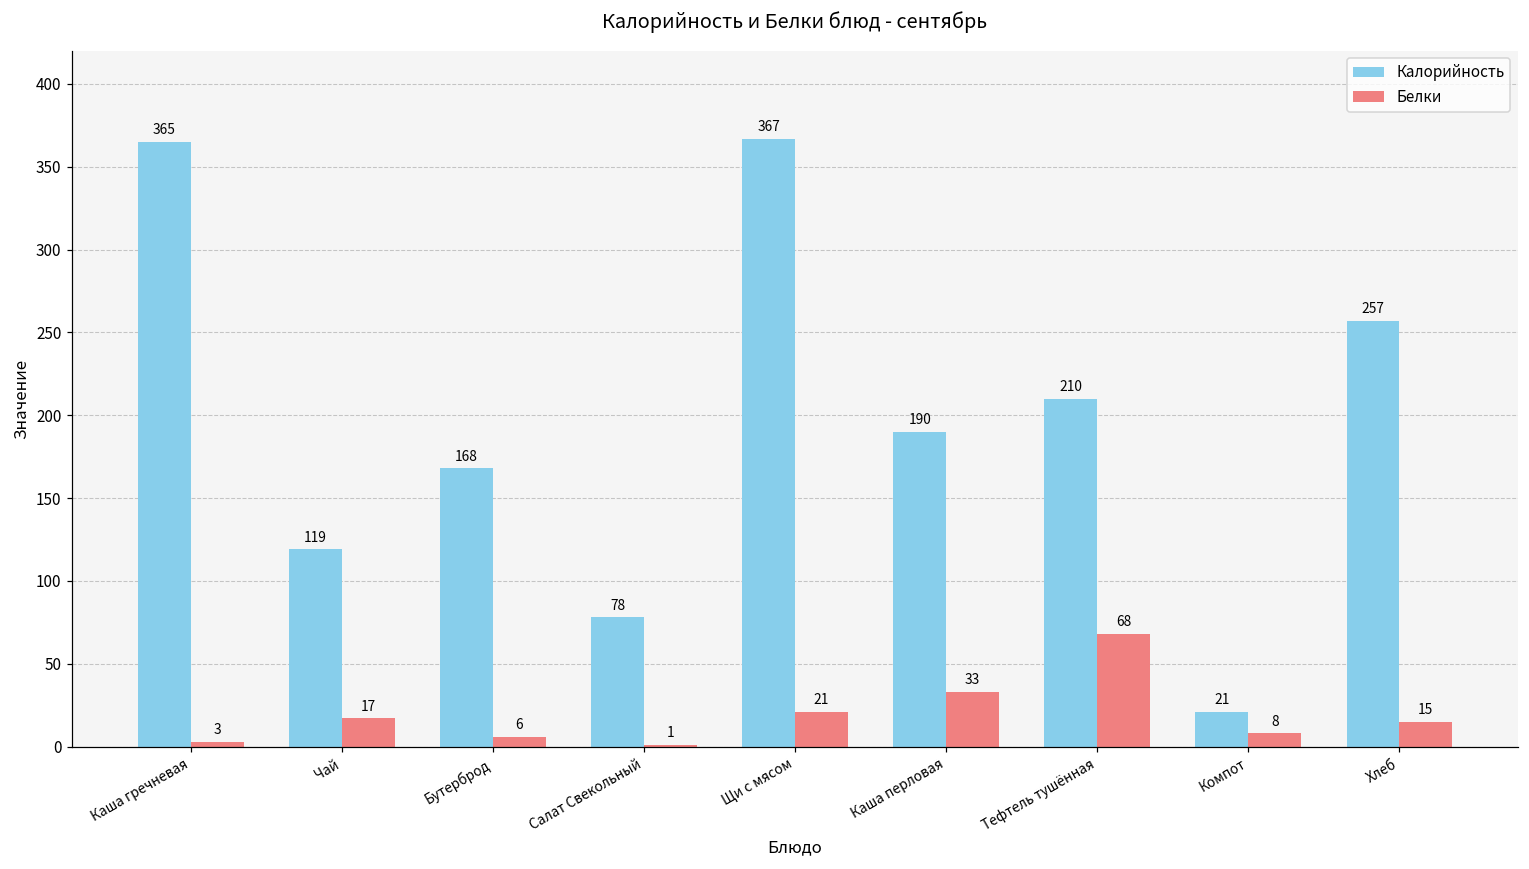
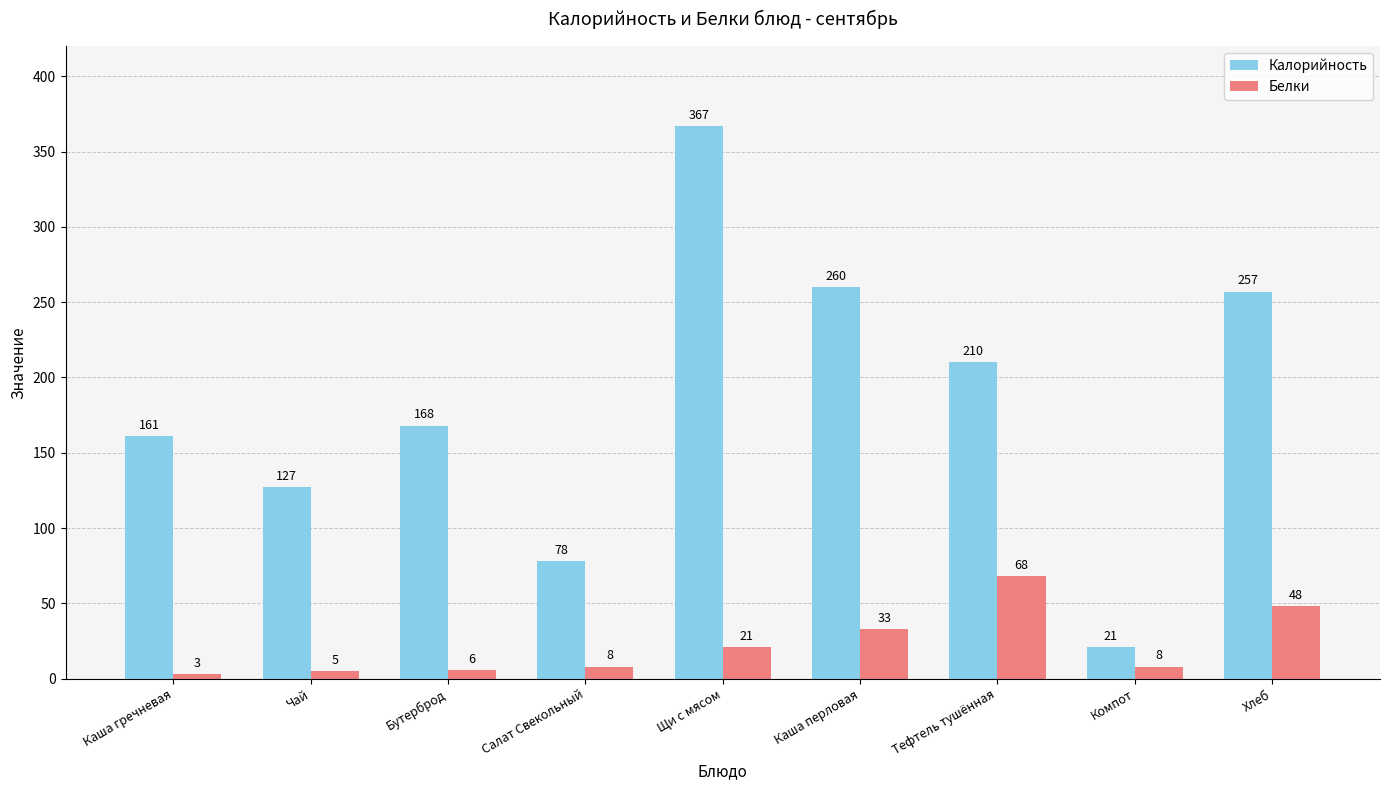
Калорийность, Каша гречневая: 365 -> 161
Калорийность, Чай: 119 -> 127
Белки, Чай: 17 -> 5
Белки, Салат Свекольный: 1 -> 8
Калорийность, Каша перловая: 190 -> 260
Белки, Хлеб: 15 -> 48
